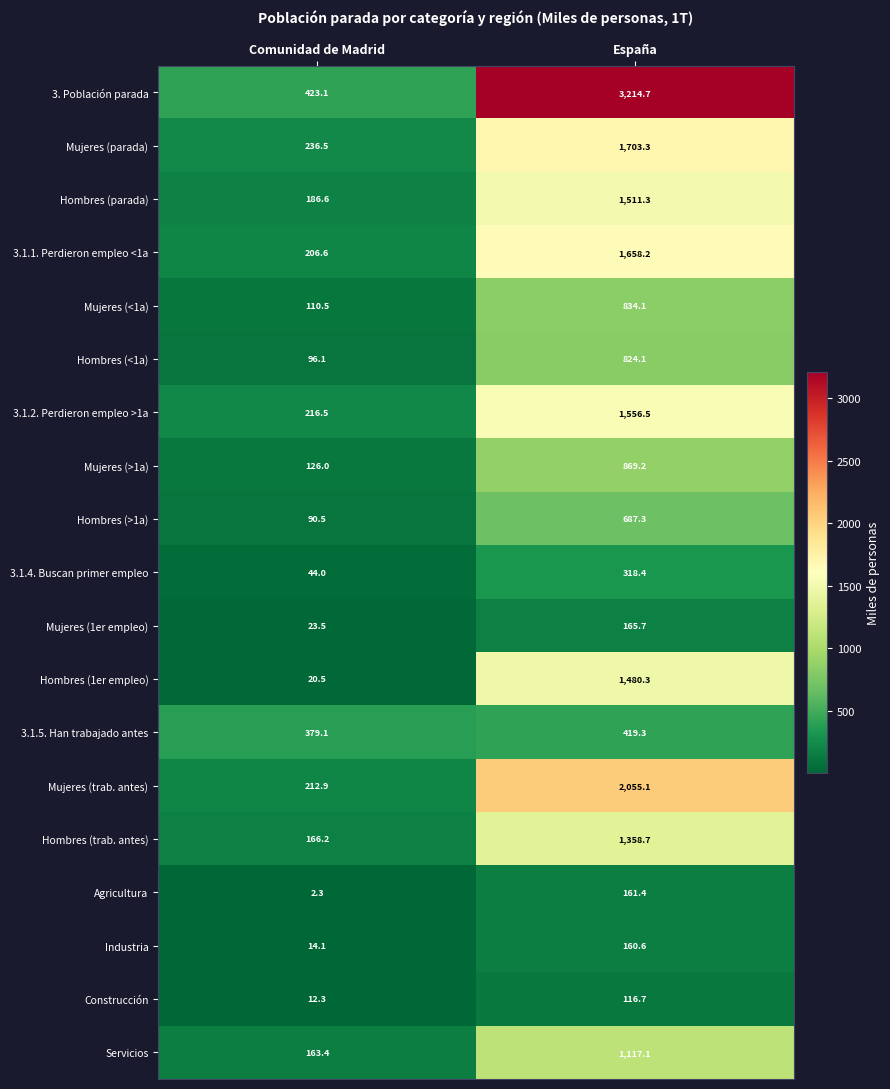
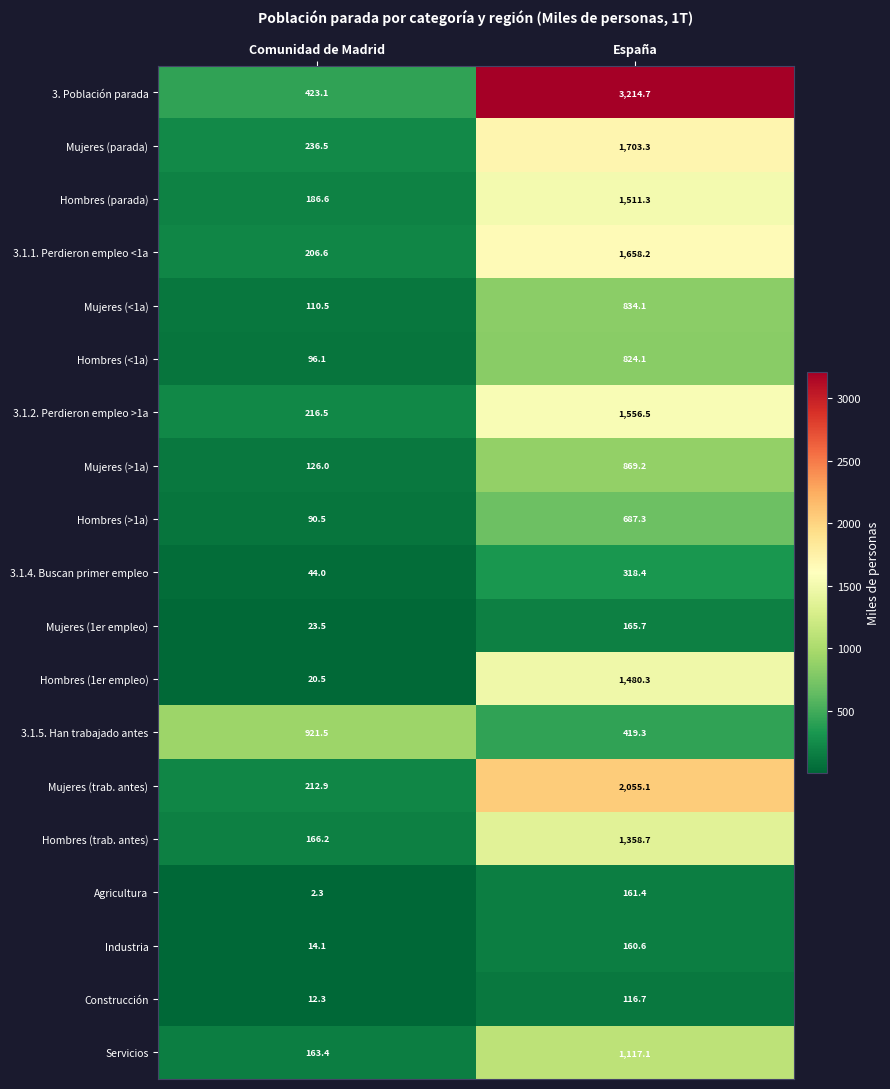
3.1.5. Han trabajado antes, Comunidad de Madrid: 379.1 -> 921.5
